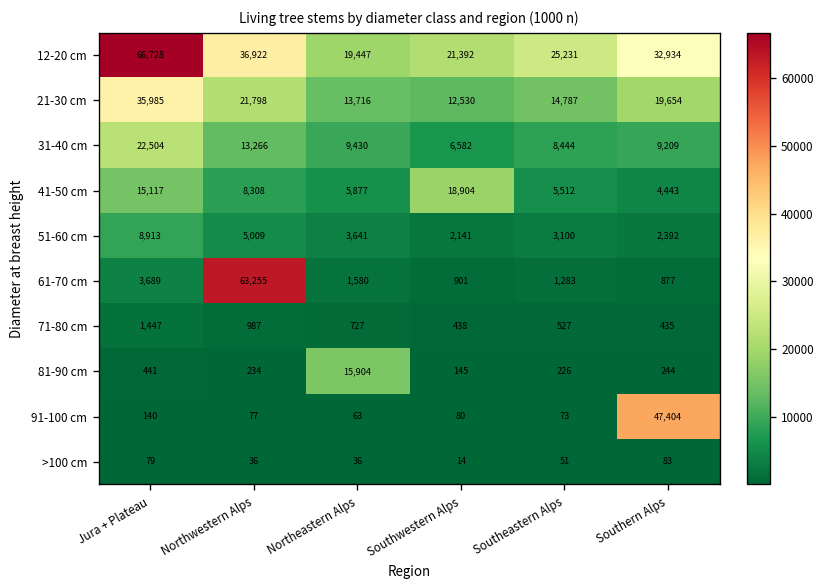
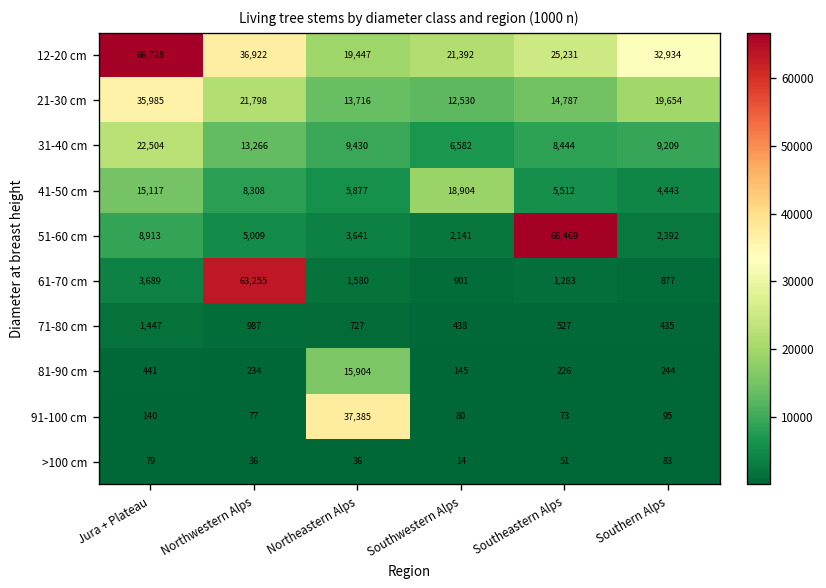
51-60 cm, Southeastern Alps: 3,100 -> 66,469
91-100 cm, Northeastern Alps: 63 -> 37,385
91-100 cm, Southern Alps: 47,404 -> 95
